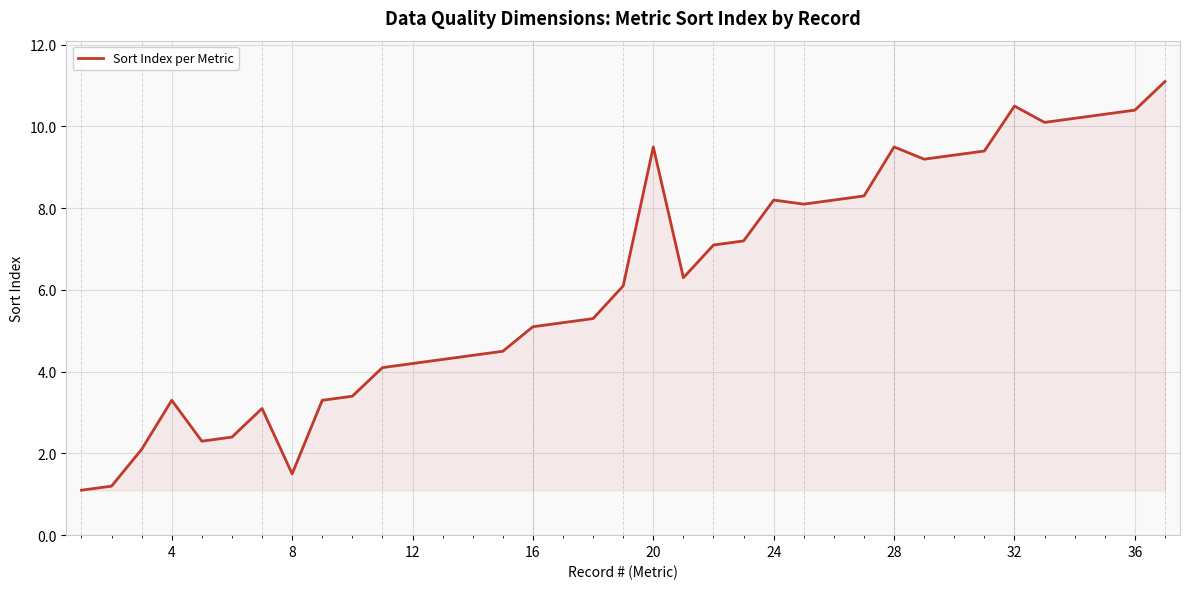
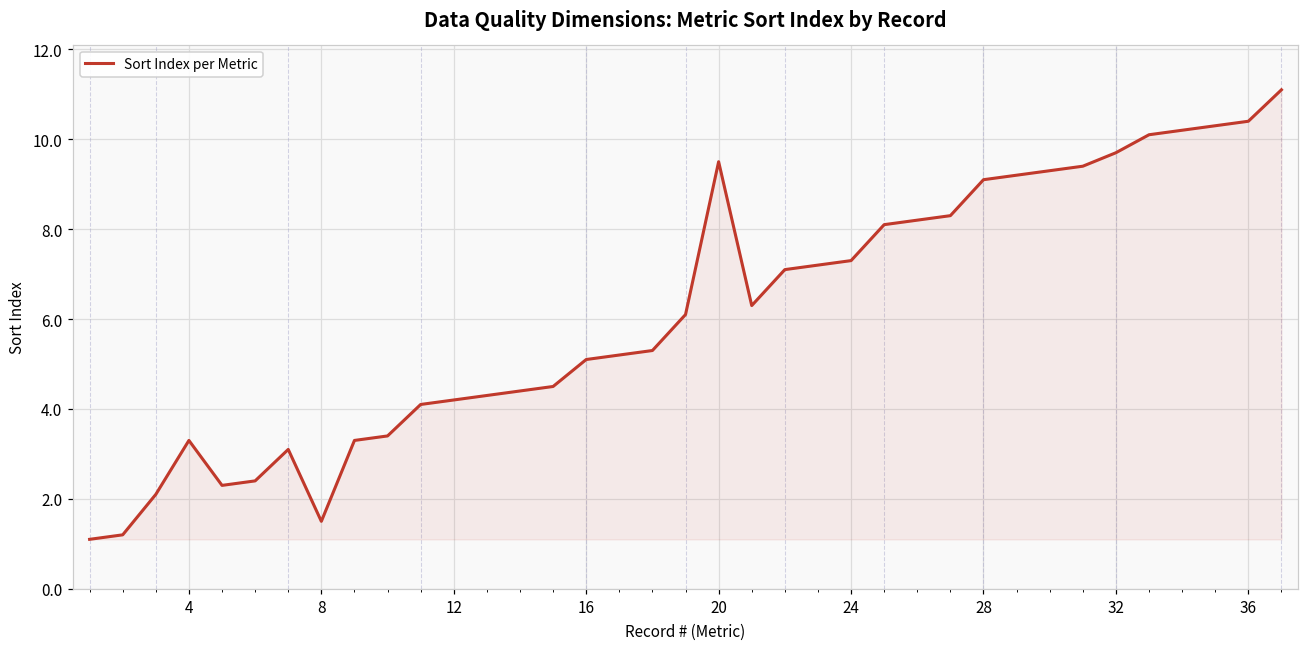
24: 8.2 -> 7.3
28: 9.5 -> 9.1
32: 10.5 -> 9.7
